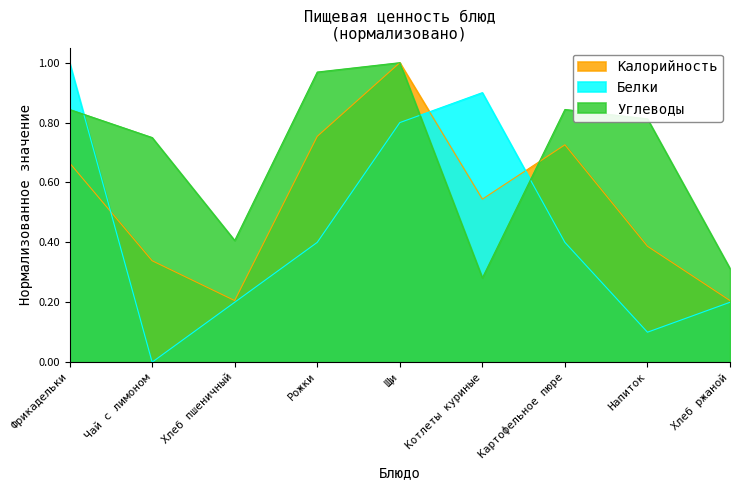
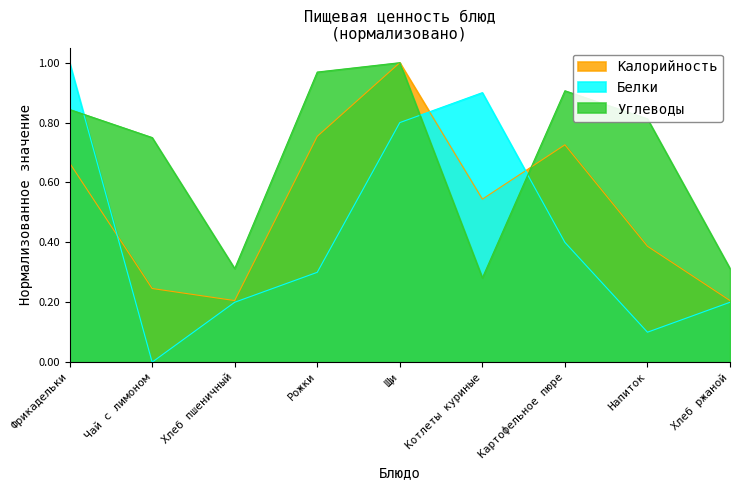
Калорийность, Чай с лимоном: 0.34 -> 0.25
Углеводы, Хлеб пшеничный: 0.41 -> 0.31
Белки, Рожки: 0.40 -> 0.30
Углеводы, Картофельное пюре: 0.84 -> 0.91
